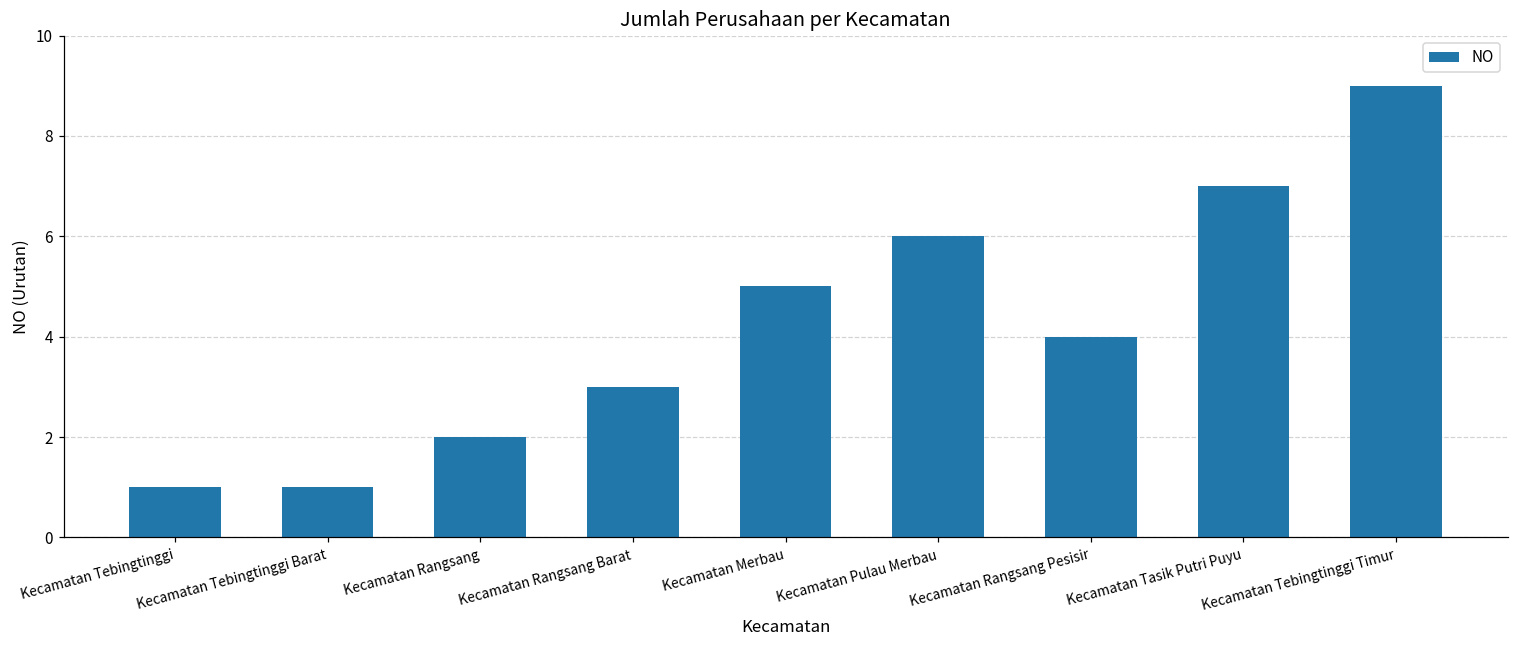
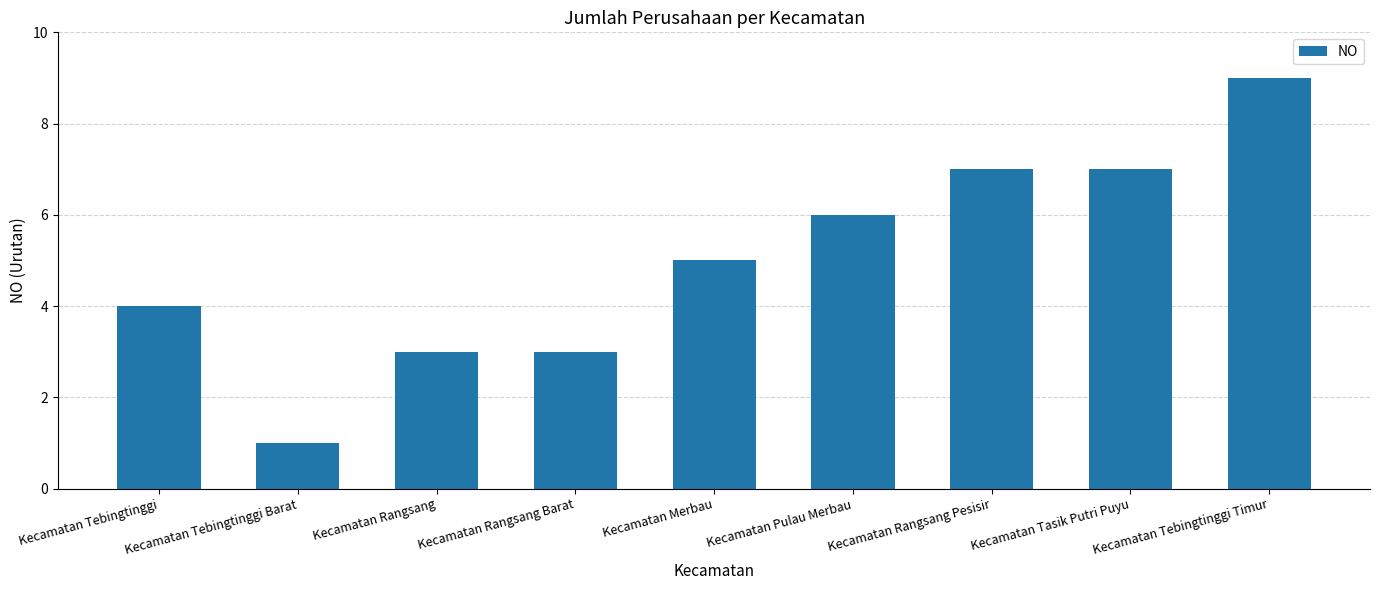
Kecamatan Tebingtinggi: 1 -> 4
Kecamatan Rangsang: 2 -> 3
Kecamatan Rangsang Pesisir: 4 -> 7
